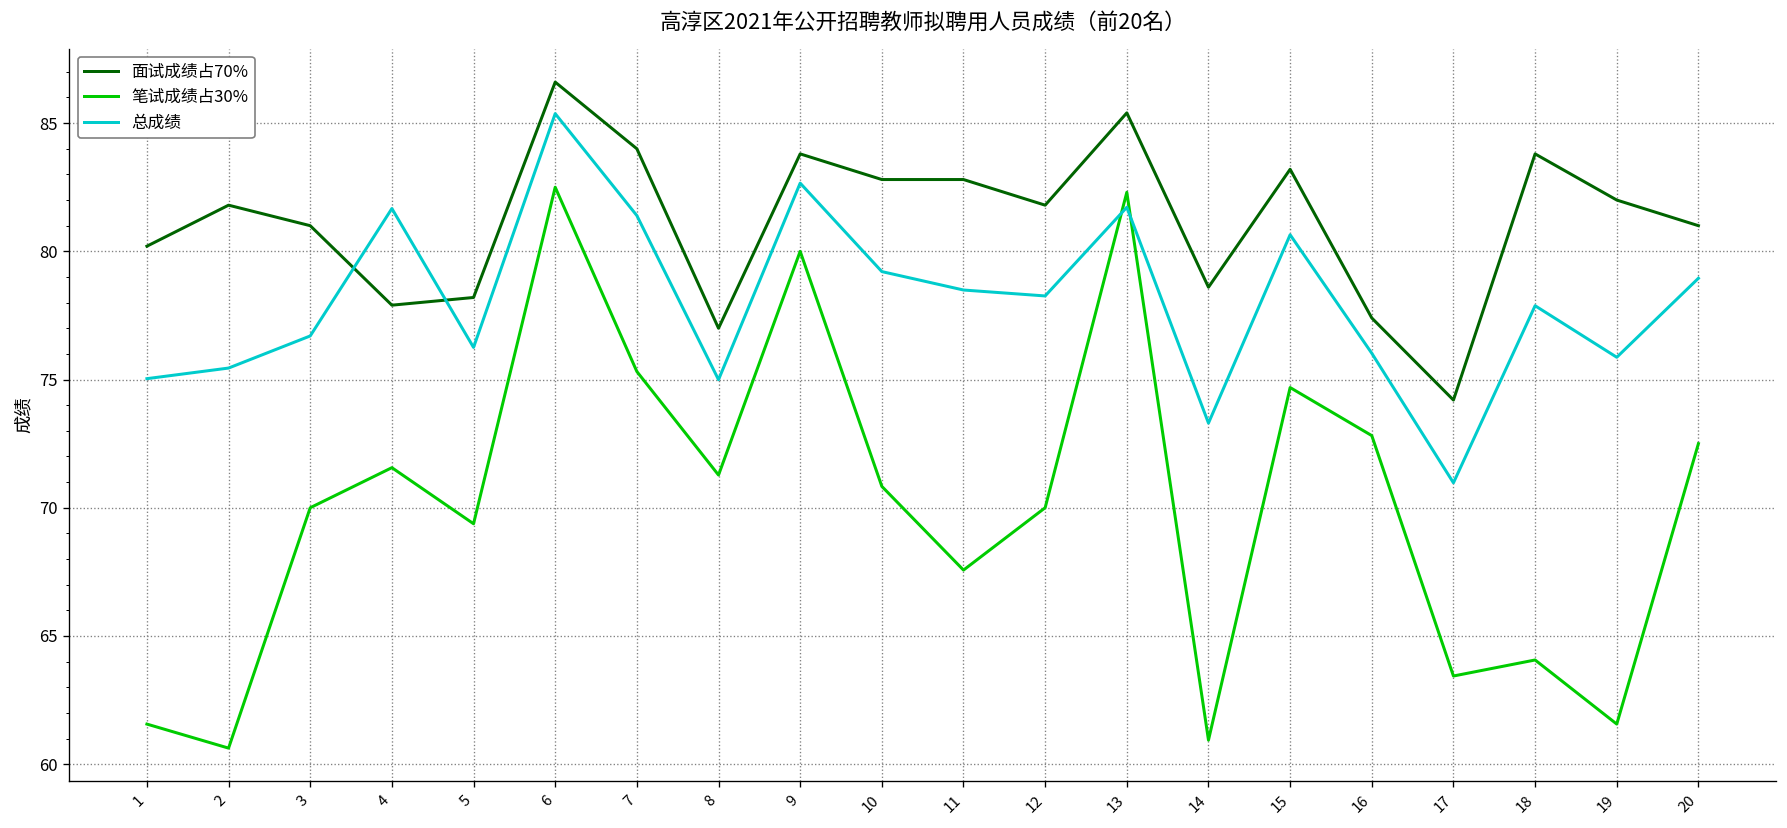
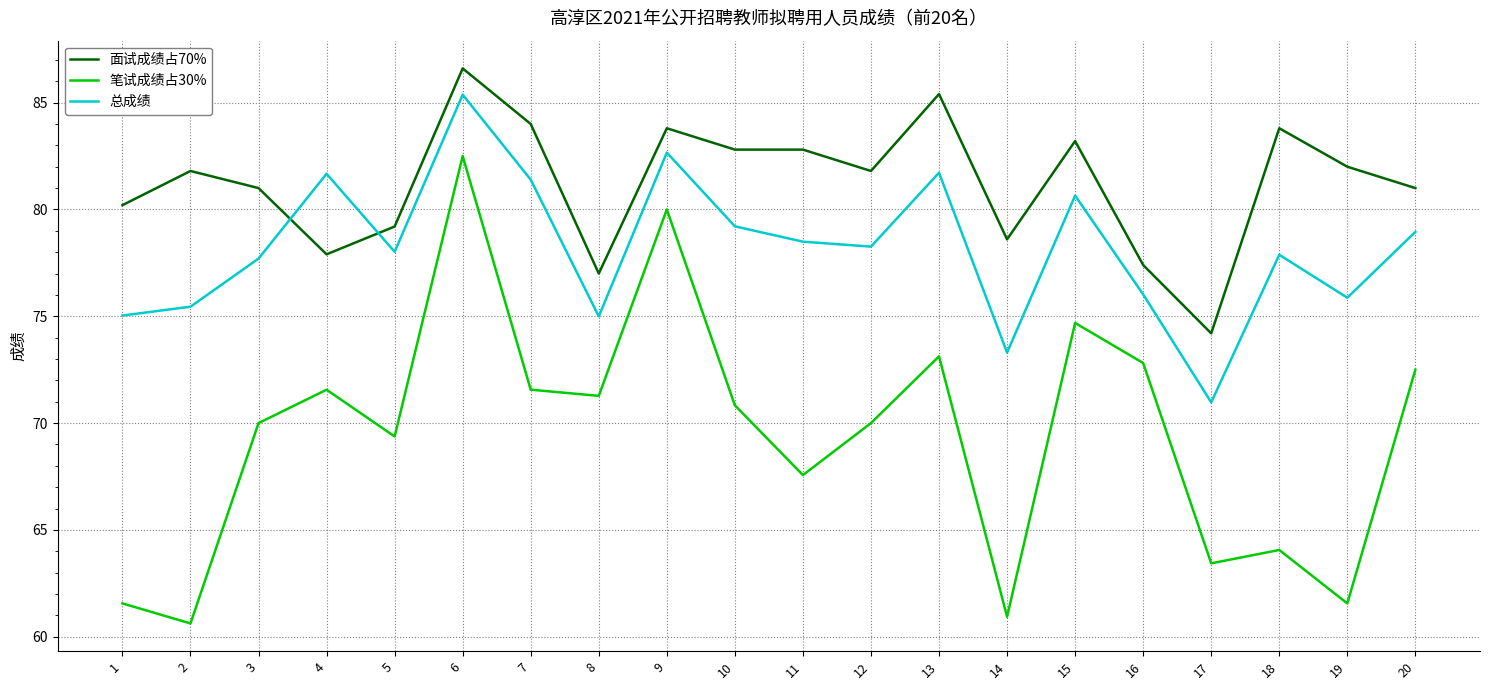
总成绩, 3: 76.7 -> 77.7
面试成绩占70%, 5: 78.2 -> 79.2
总成绩, 5: 76.3 -> 78.0
笔试成绩占30%, 7: 75.3 -> 71.6
笔试成绩占30%, 13: 82.3 -> 73.1
